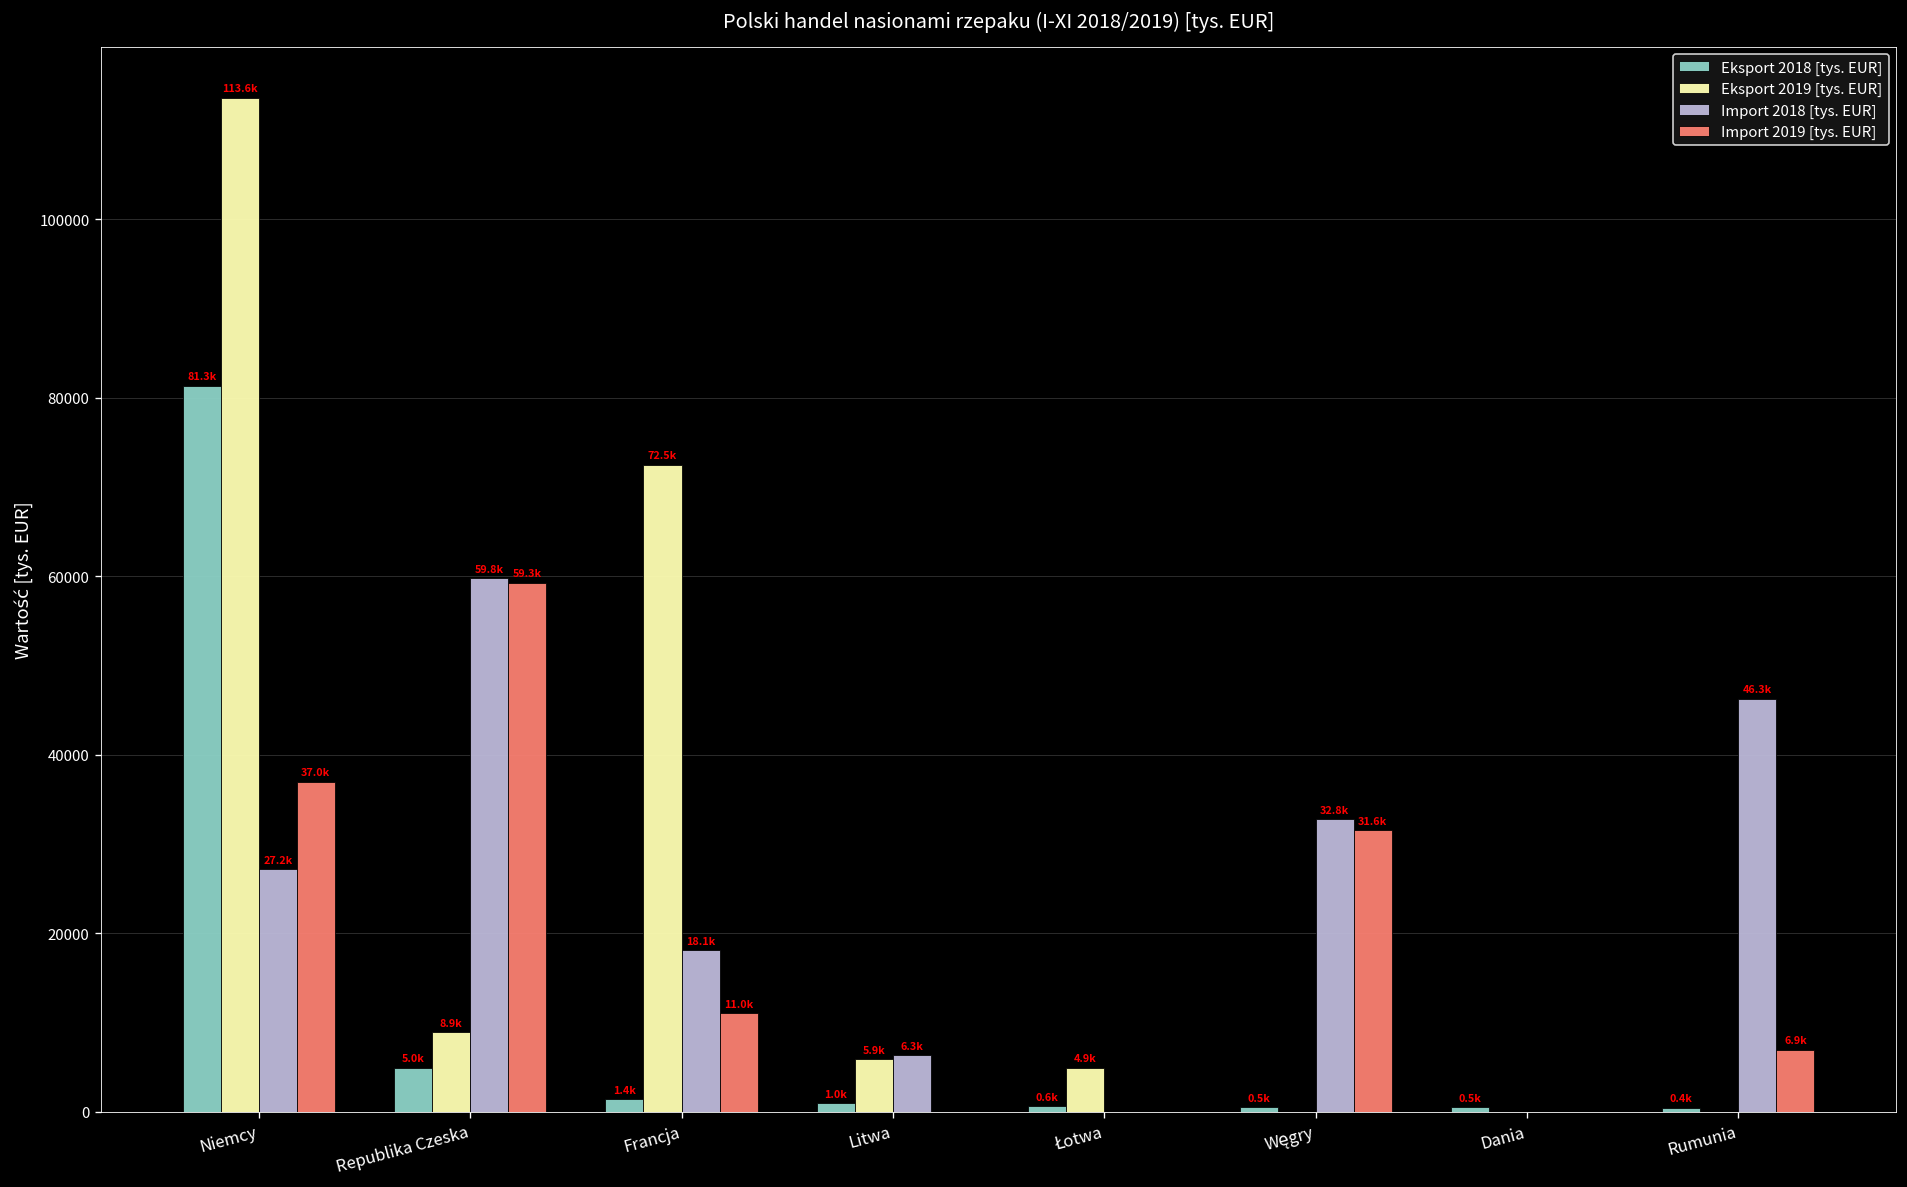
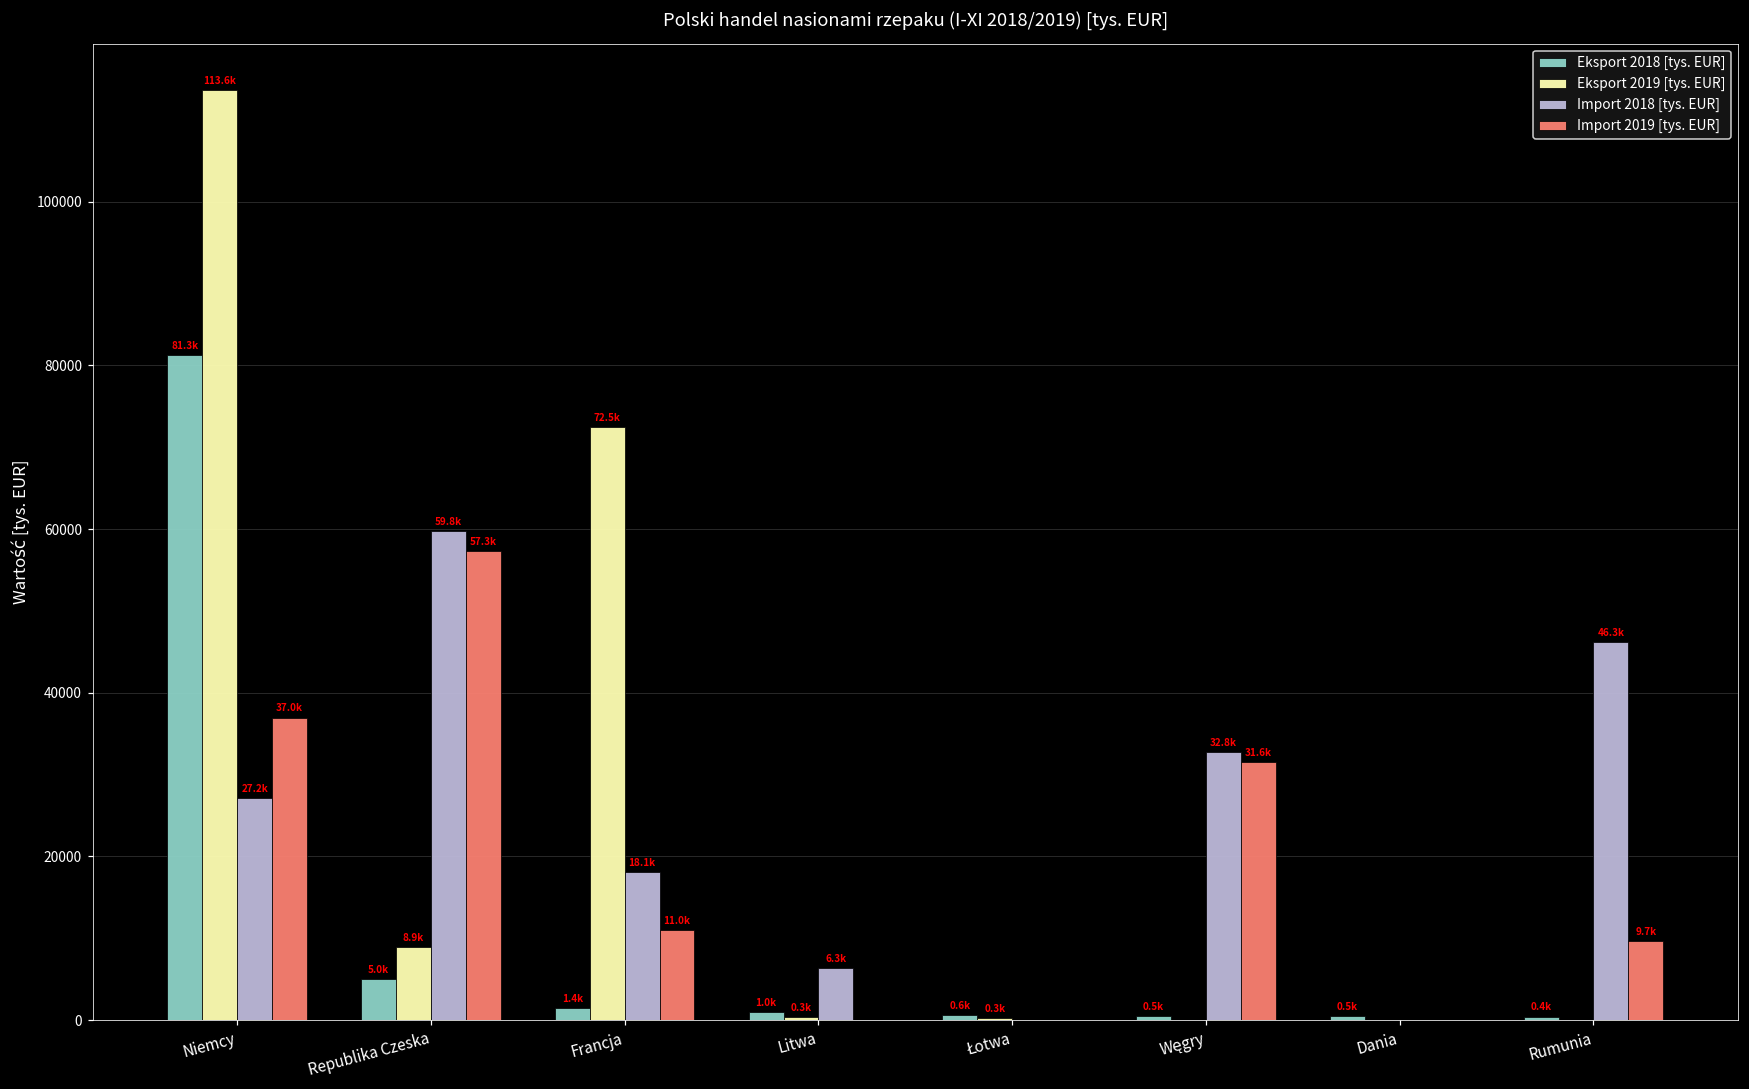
Import 2019 [tys. EUR], Republika Czeska: 59.3k -> 57.3k
Eksport 2019 [tys. EUR], Litwa: 5.9k -> 0.3k
Eksport 2019 [tys. EUR], Łotwa: 4.9k -> 0.3k
Import 2019 [tys. EUR], Rumunia: 6.9k -> 9.7k
